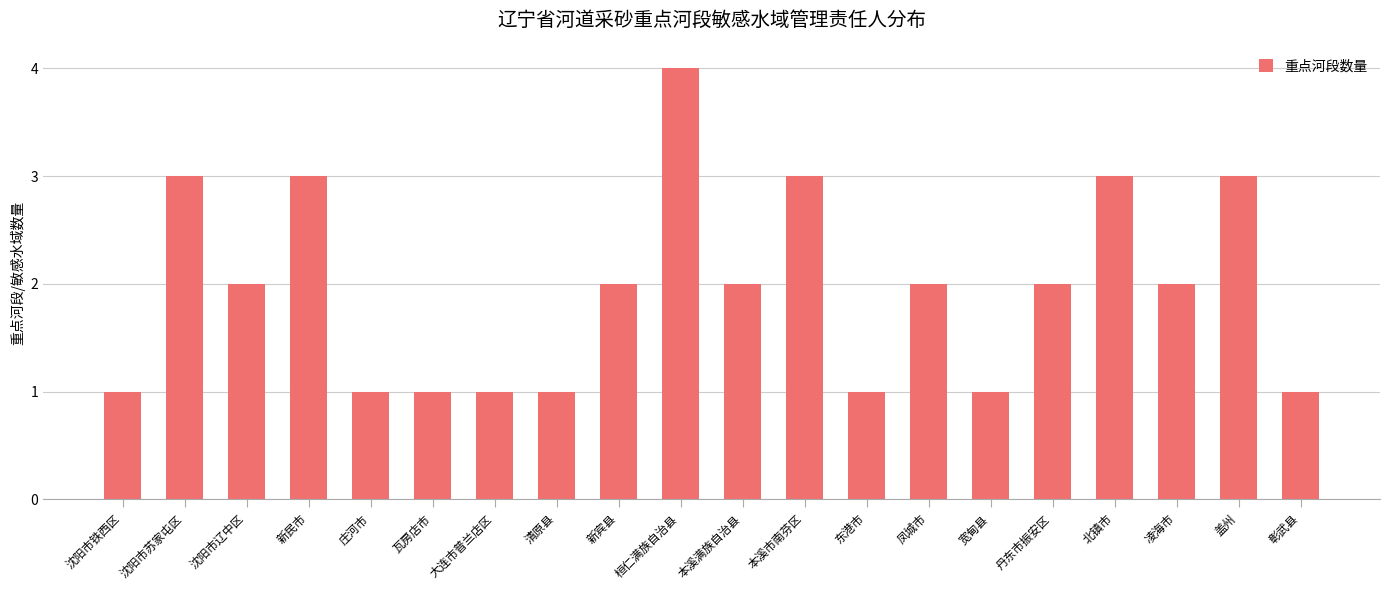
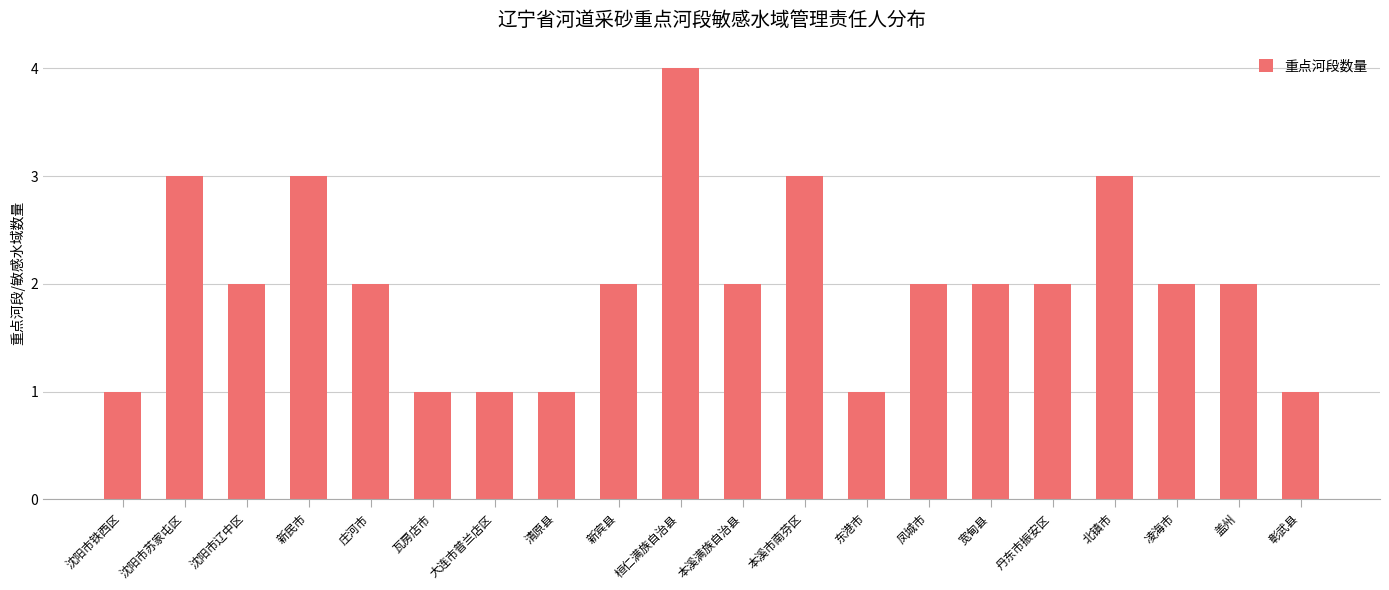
庄河市: 1 -> 2
宽甸县: 1 -> 2
盖州: 3 -> 2
